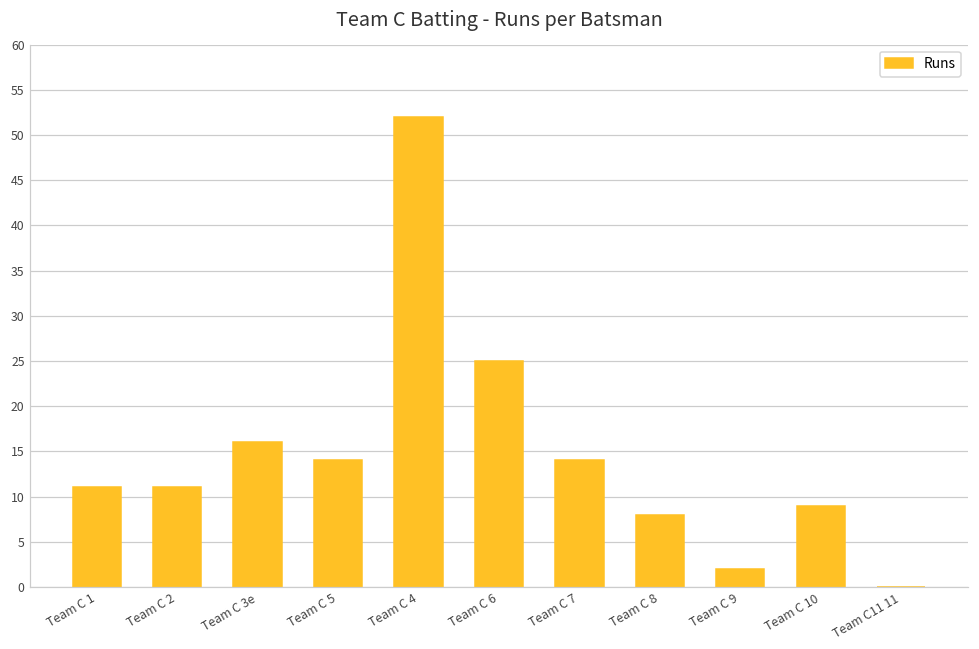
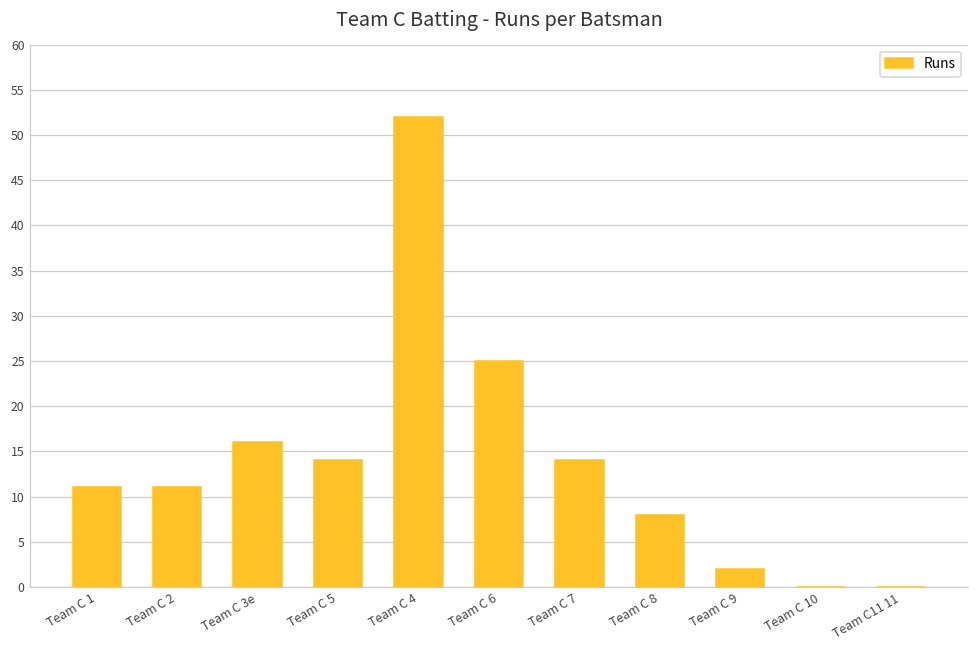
Team C 10: 9 -> 0
